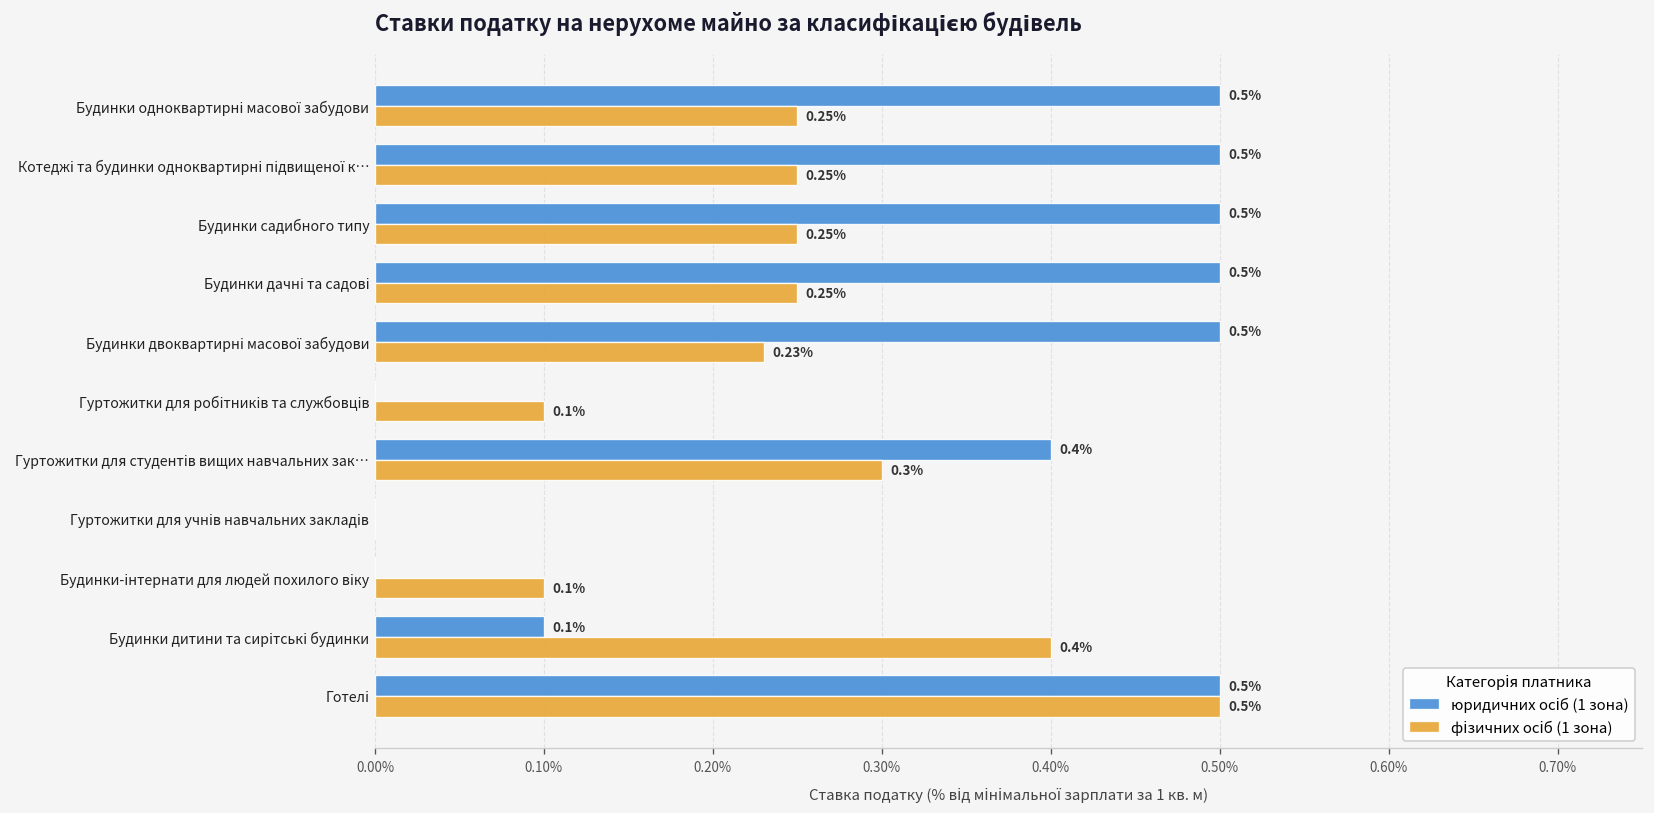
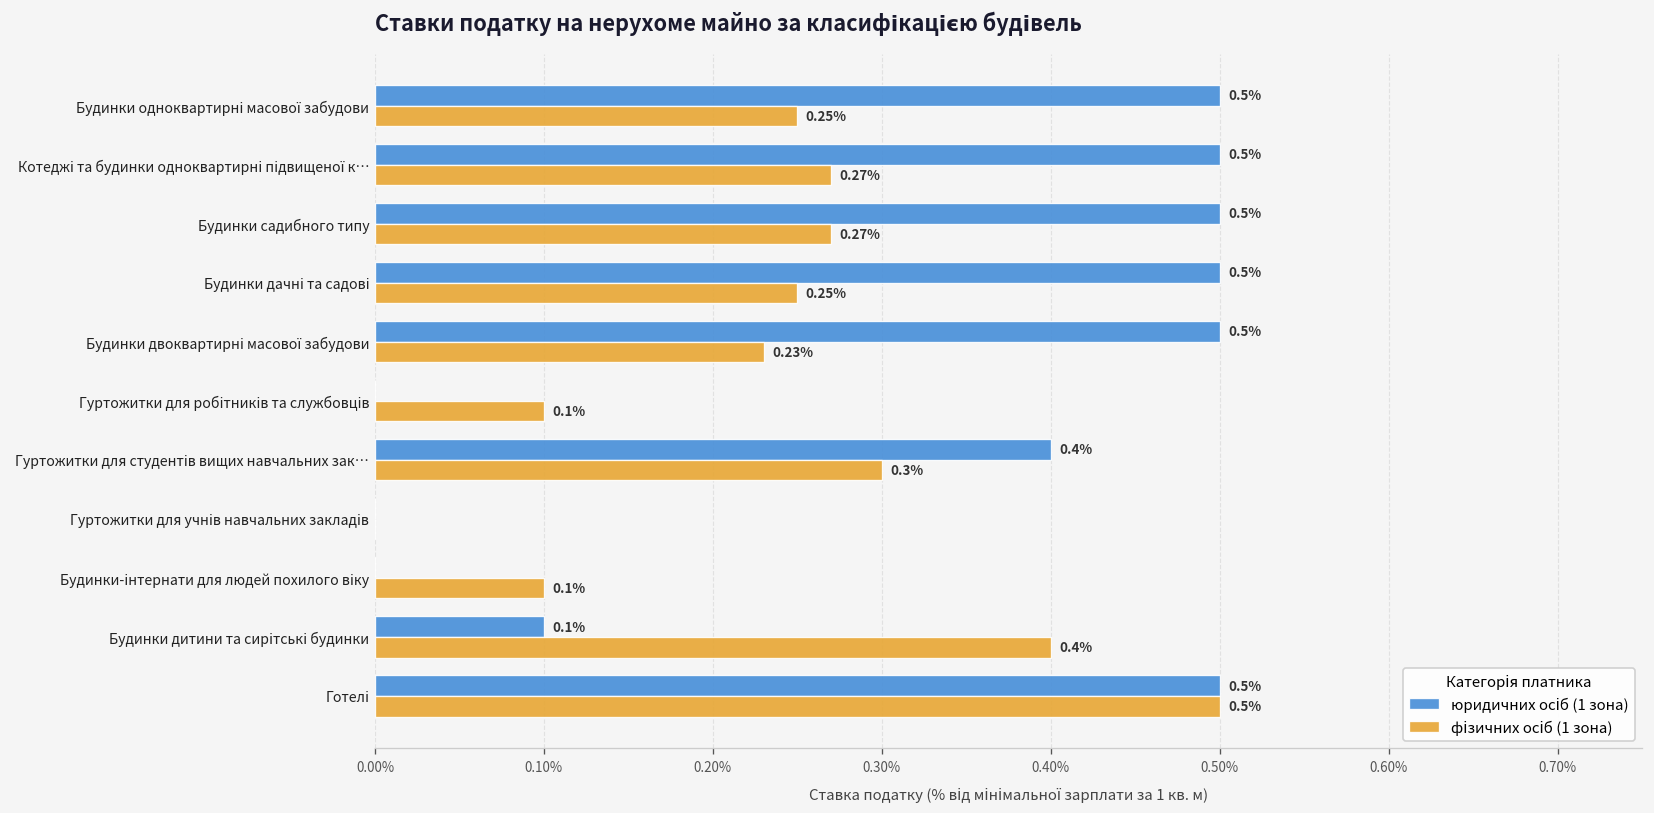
фізичних осіб (1 зона), Котеджі та будинки одноквартирні підвищеної к…: 0.25% -> 0.27%
фізичних осіб (1 зона), Будинки садибного типу: 0.25% -> 0.27%
